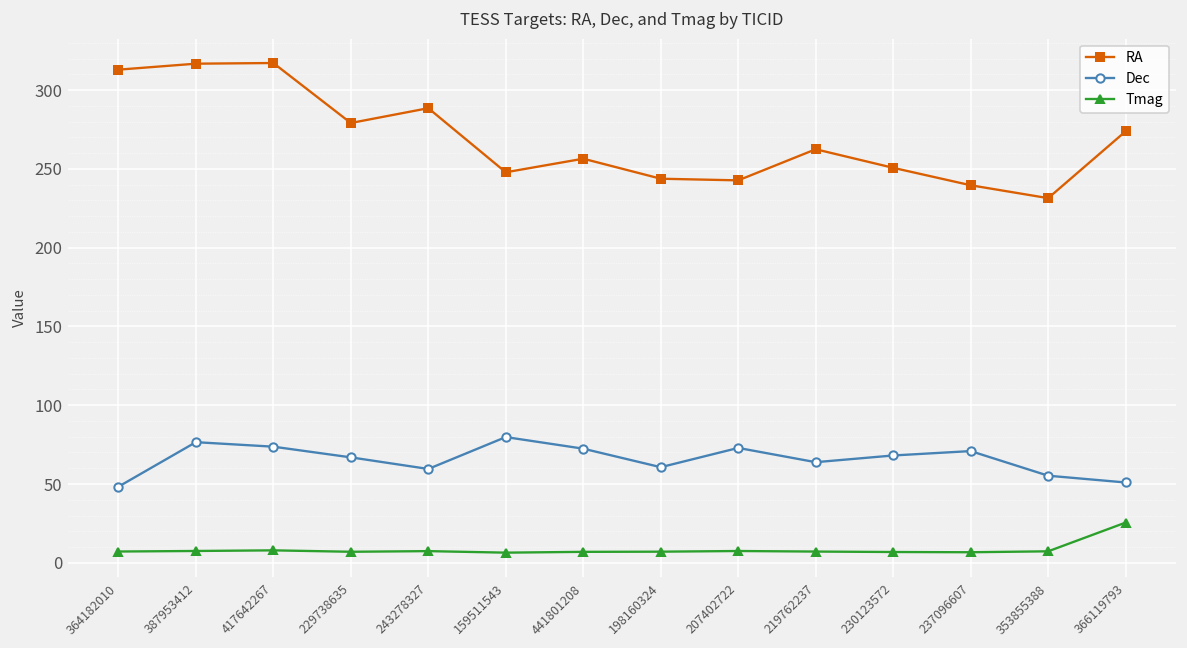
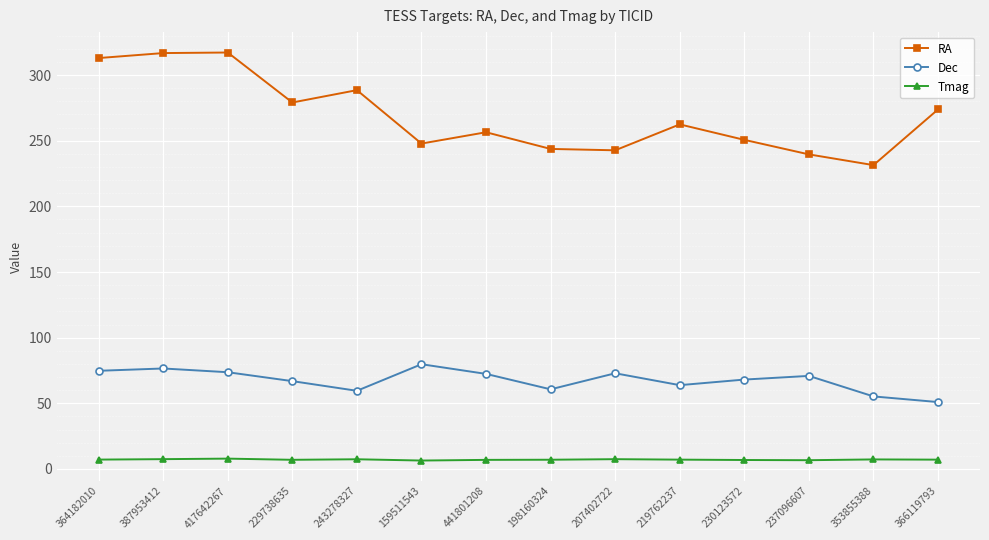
Dec, 364182010: 48 -> 75
Tmag, 366119793: 26 -> 7
